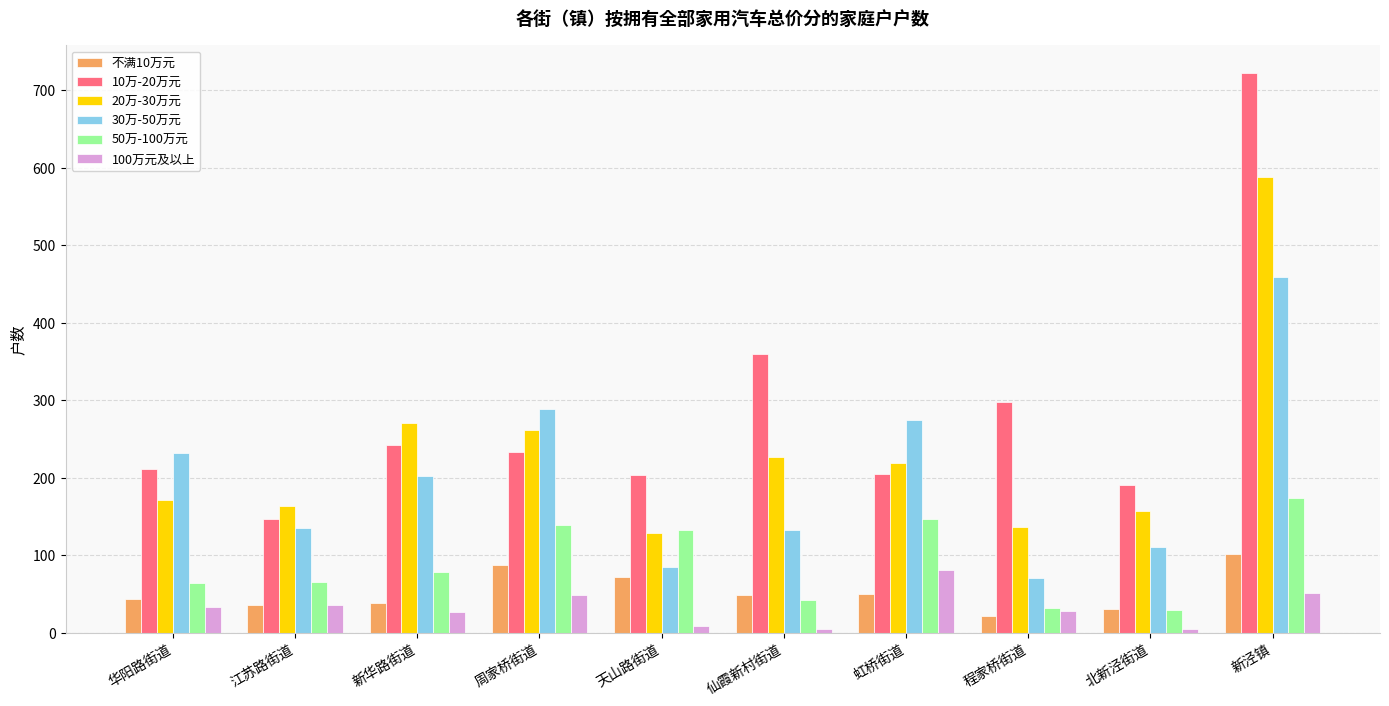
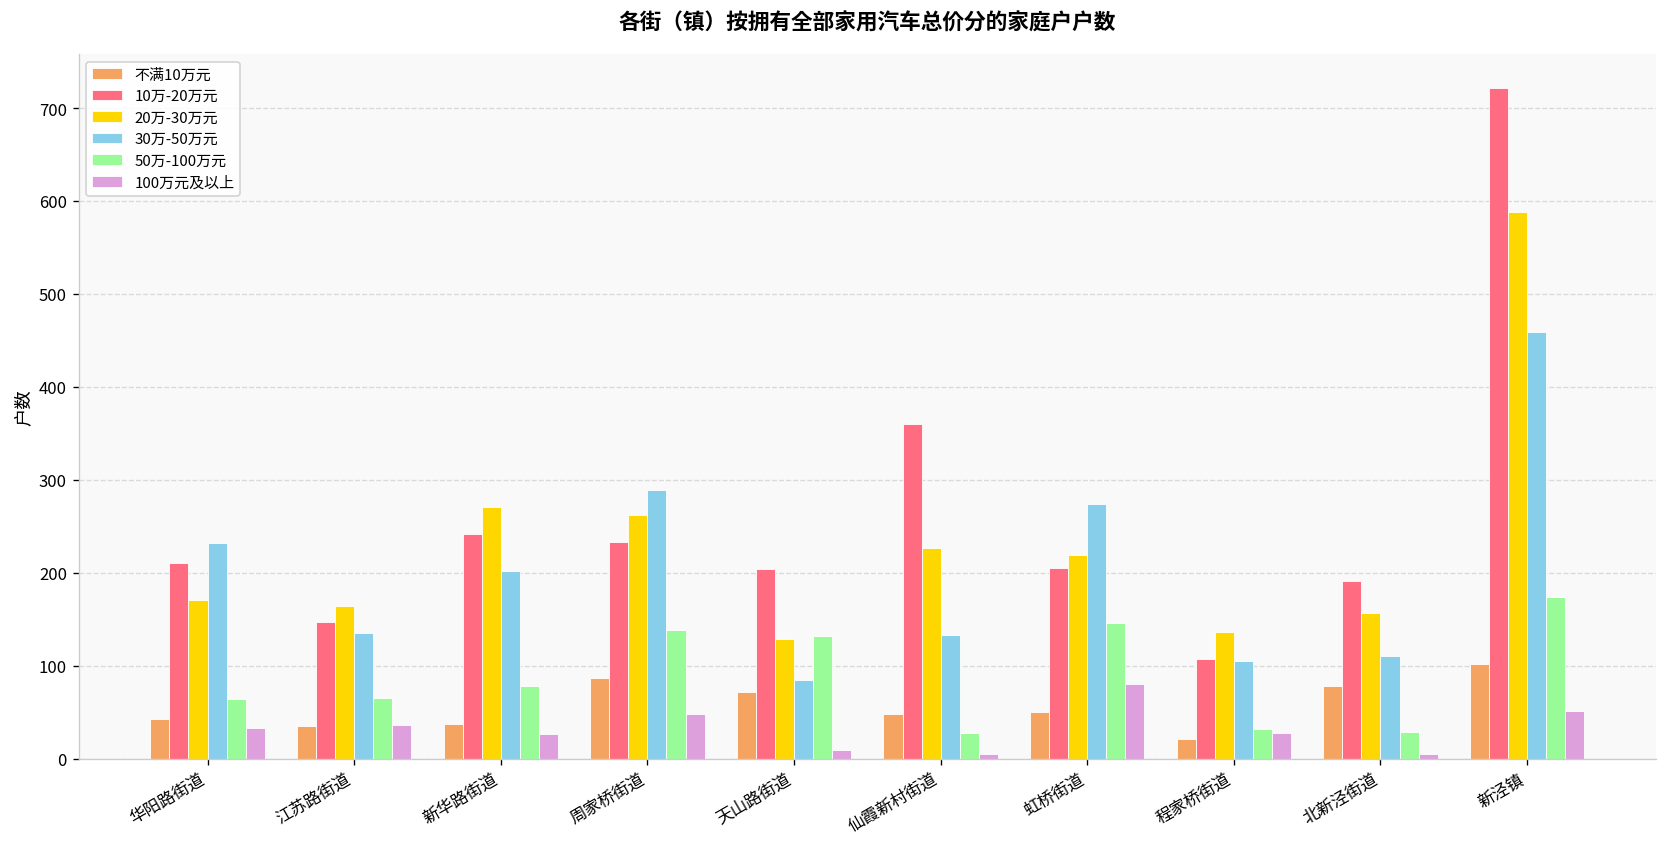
50万-100万元, 仙霞新村街道: 40 -> 30
10万-20万元, 程家桥街道: 300 -> 110
30万-50万元, 程家桥街道: 70 -> 110
不满10万元, 北新泾街道: 30 -> 80
